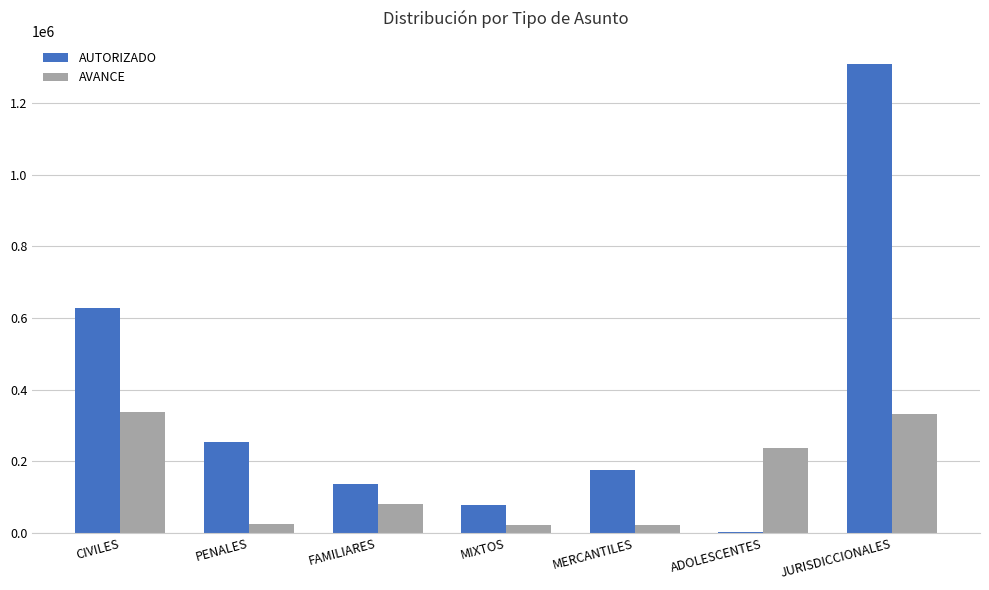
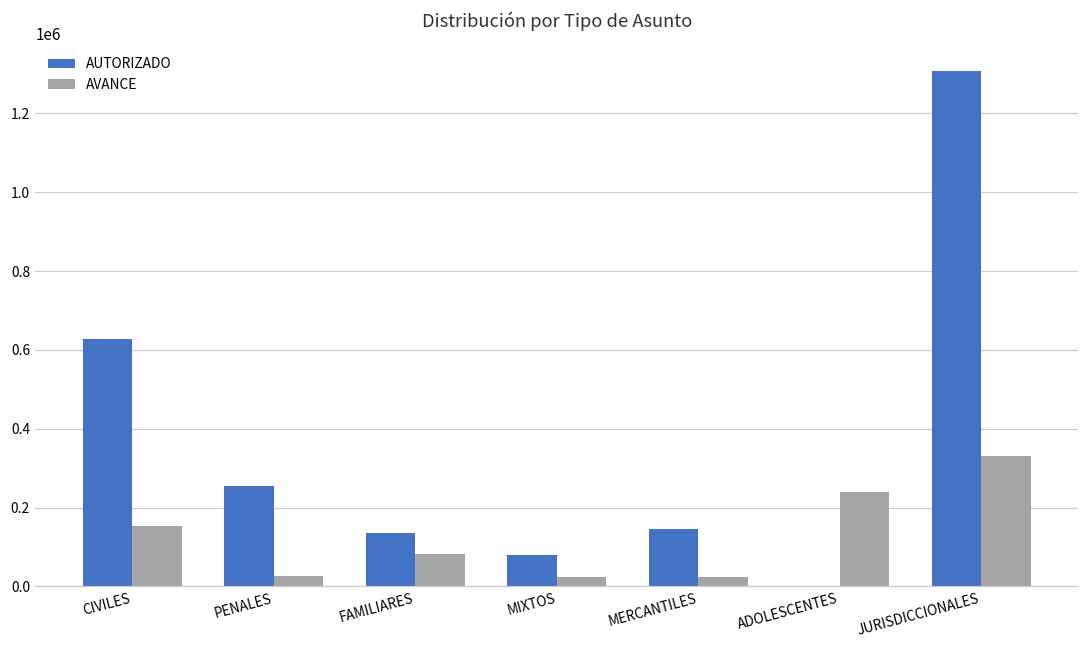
AVANCE, CIVILES: 340000 -> 150000
AUTORIZADO, MERCANTILES: 170000 -> 150000
